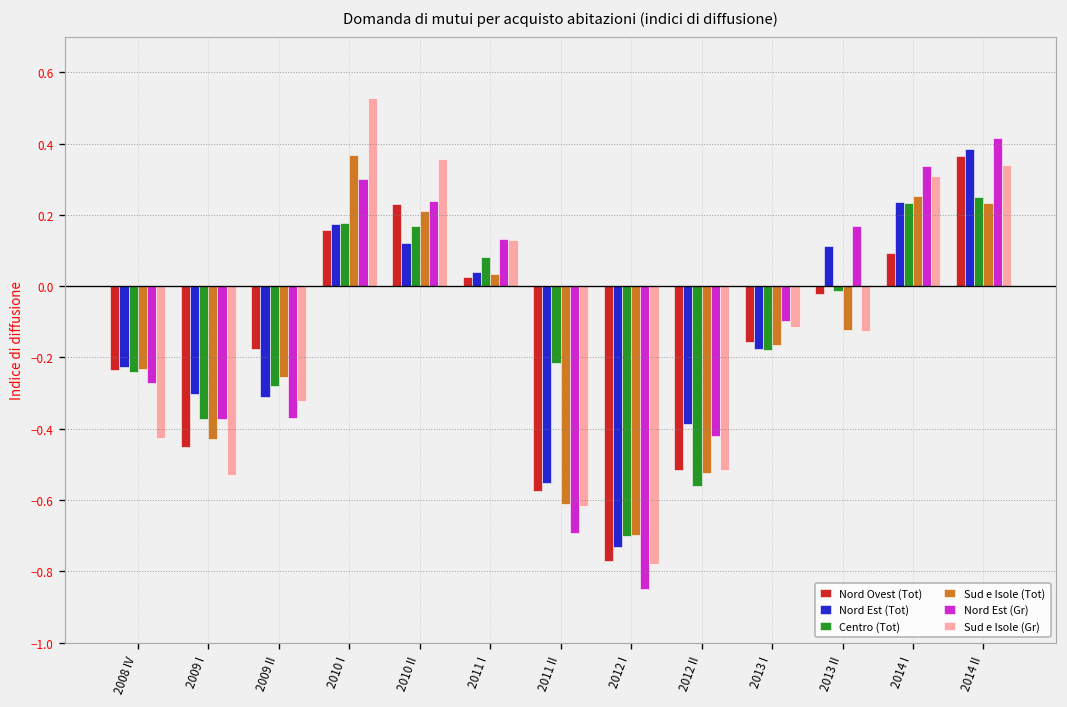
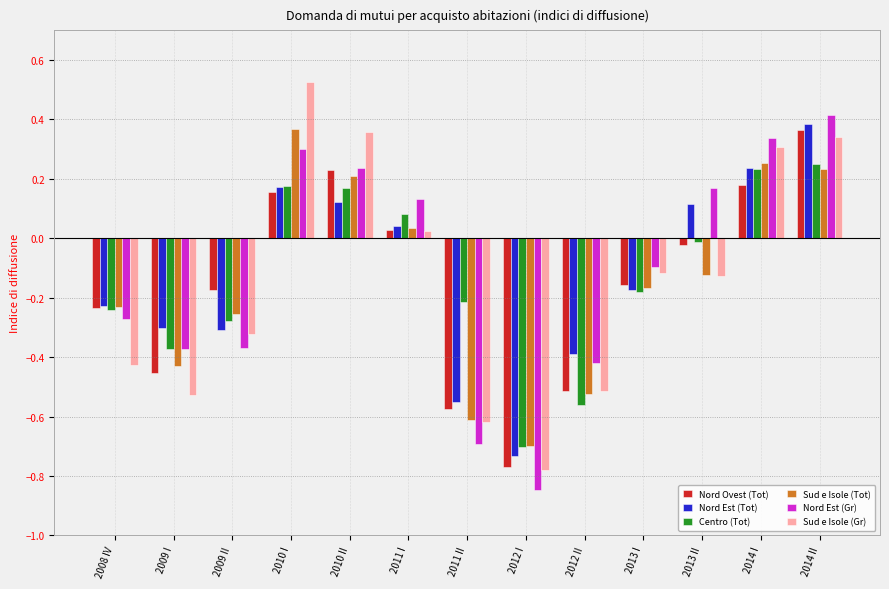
Sud e Isole (Gr), 2011 I: 0.13 -> 0.03
Nord Ovest (Tot), 2014 I: 0.09 -> 0.18
